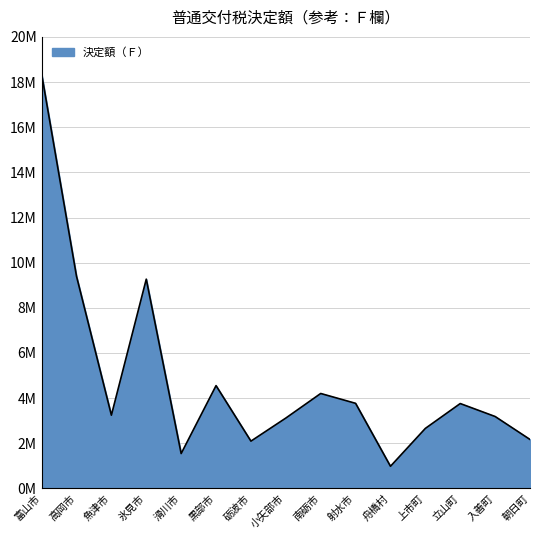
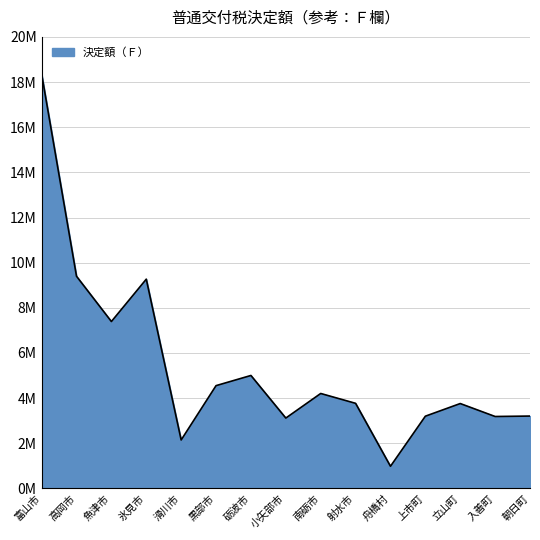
魚津市: 3200000 -> 7400000
滑川市: 1500000 -> 2100000
砺波市: 2100000 -> 5000000
上市町: 2700000 -> 3200000
朝日町: 2200000 -> 3200000
